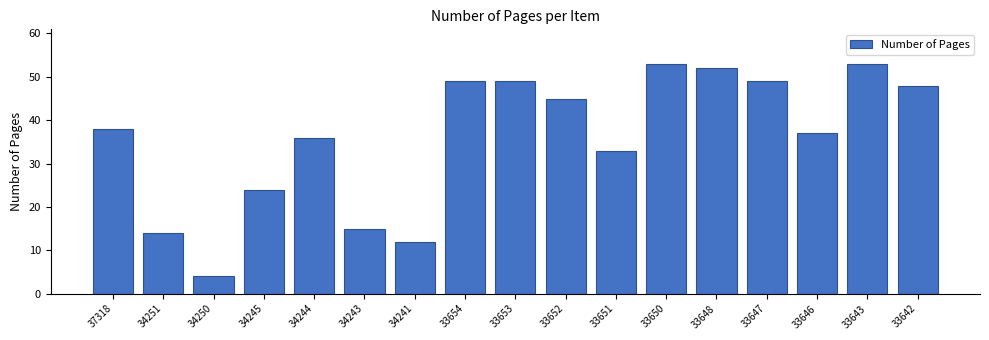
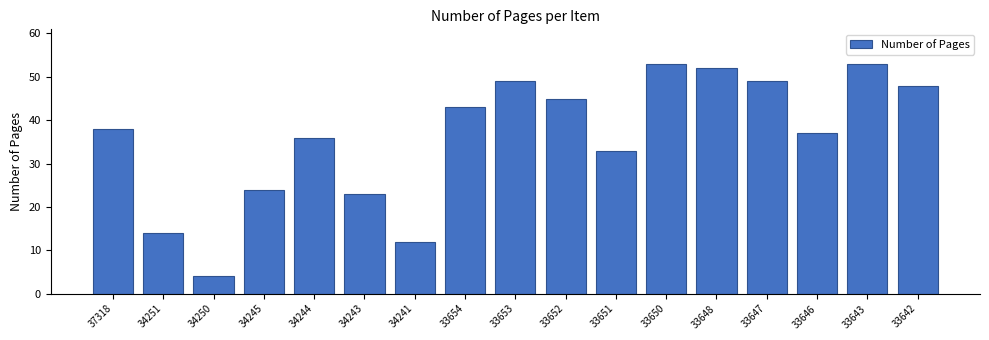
34243: 15 -> 23
33654: 49 -> 43
